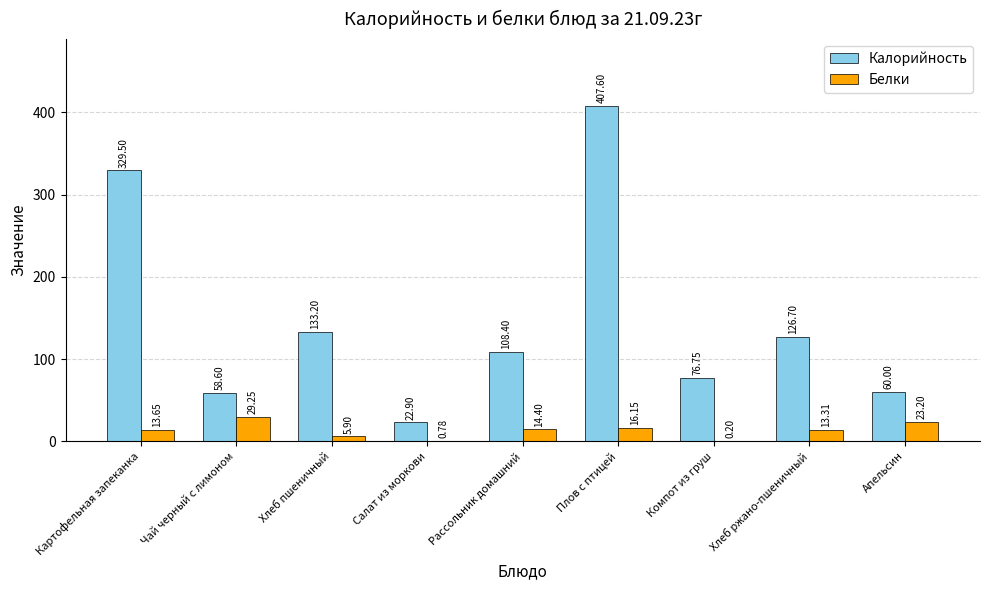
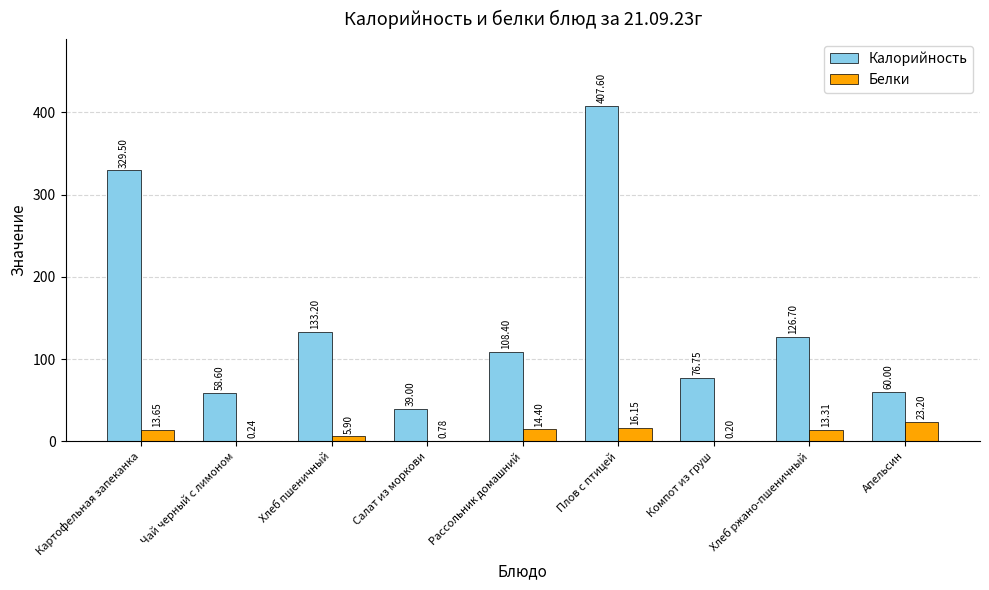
Белки, Чай черный с лимоном: 29.25 -> 0.24
Калорийность, Салат из моркови: 22.90 -> 39.00
